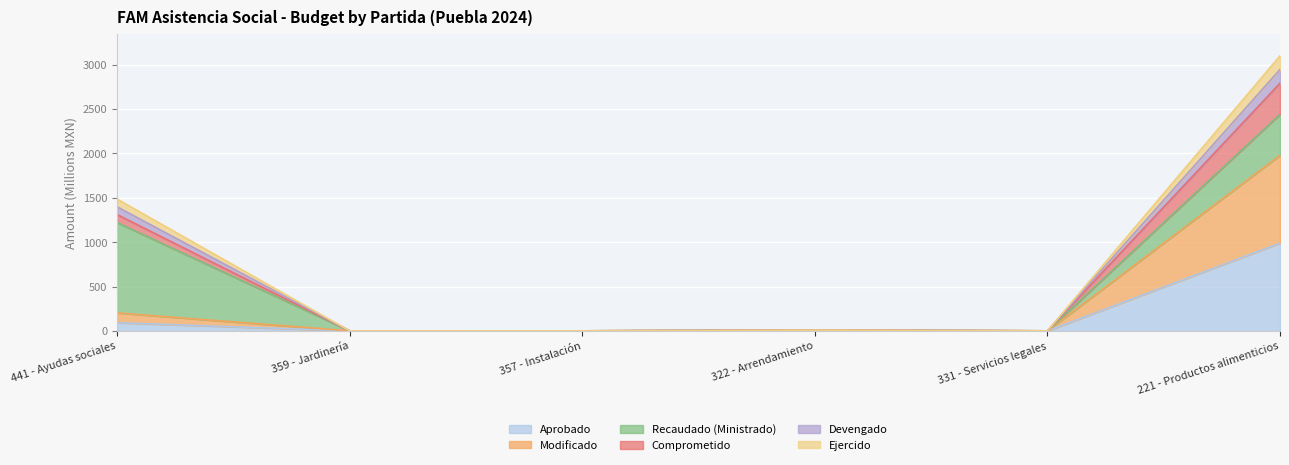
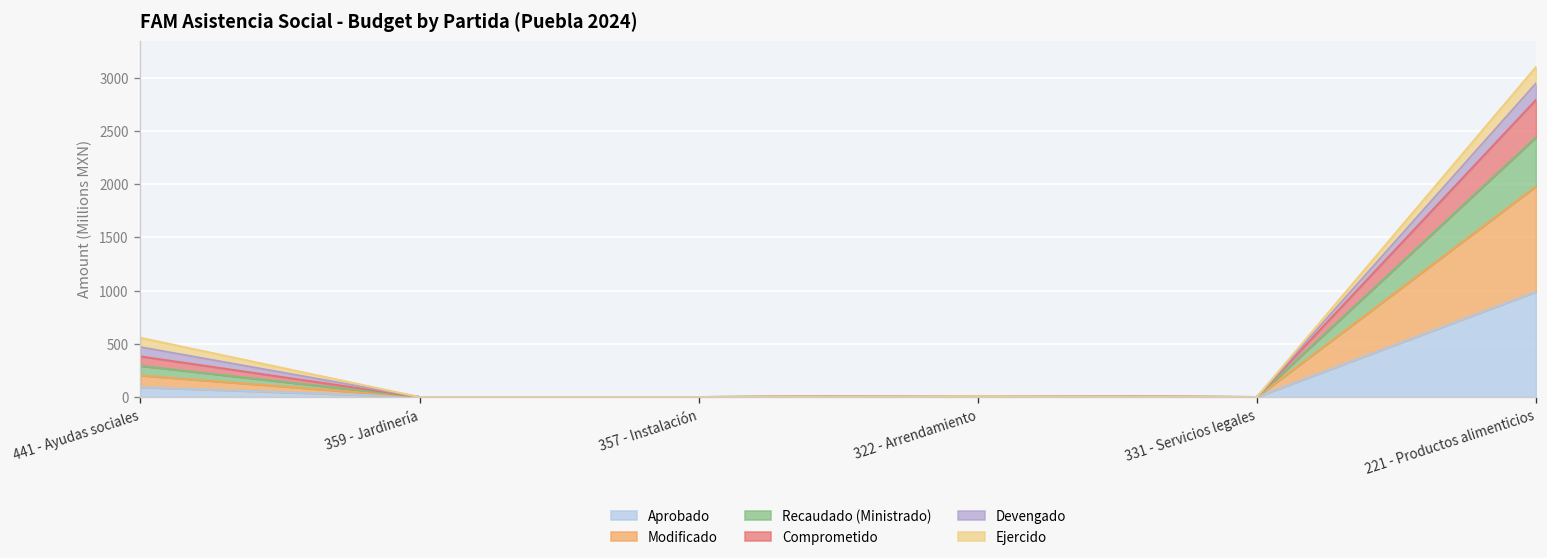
Recaudado (Ministrado), 441 - Ayudas sociales: 1000 -> 100
